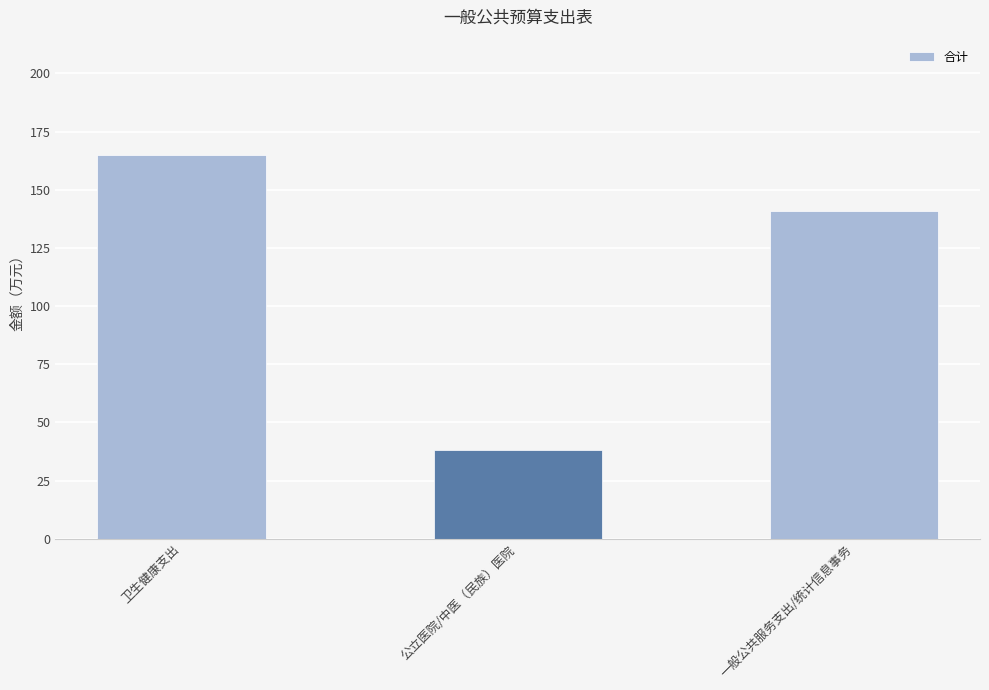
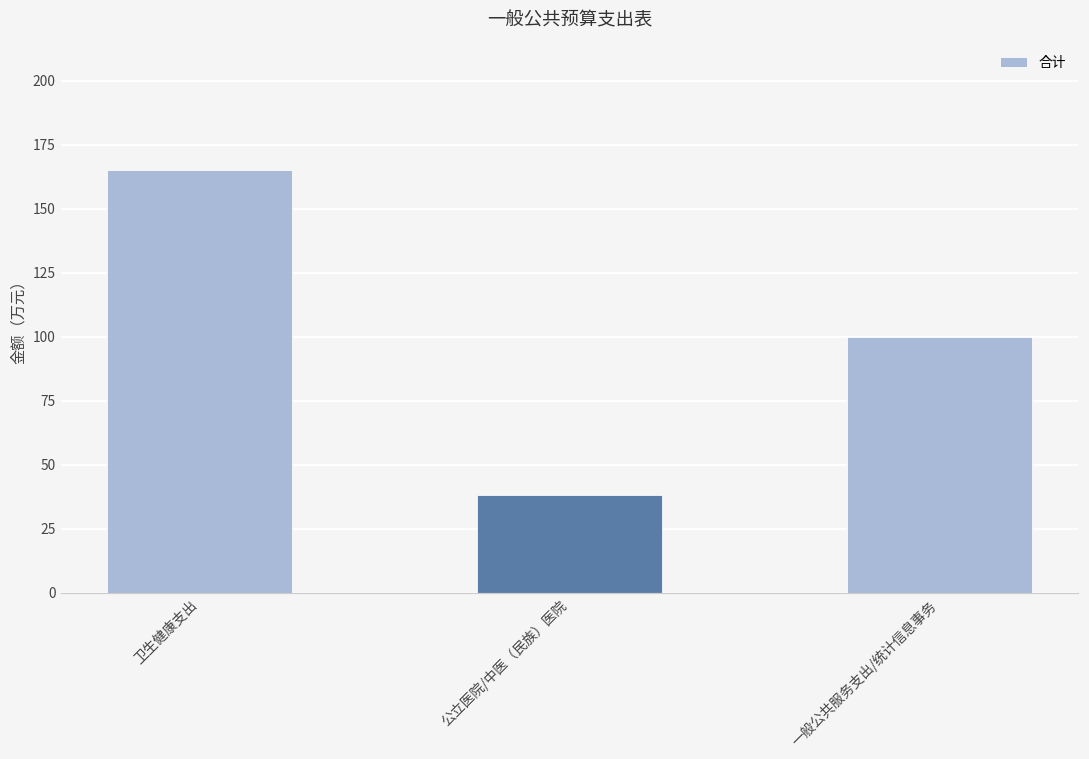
一般公共服务支出/统计信息事务: 141 -> 100
